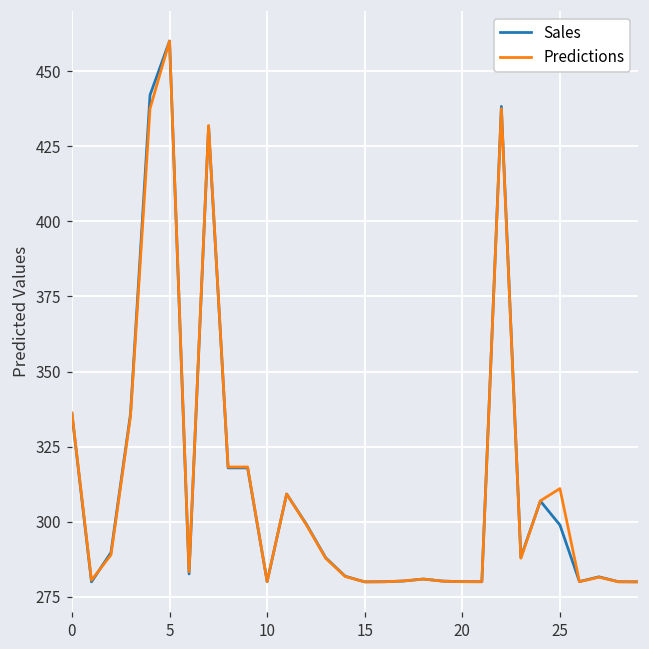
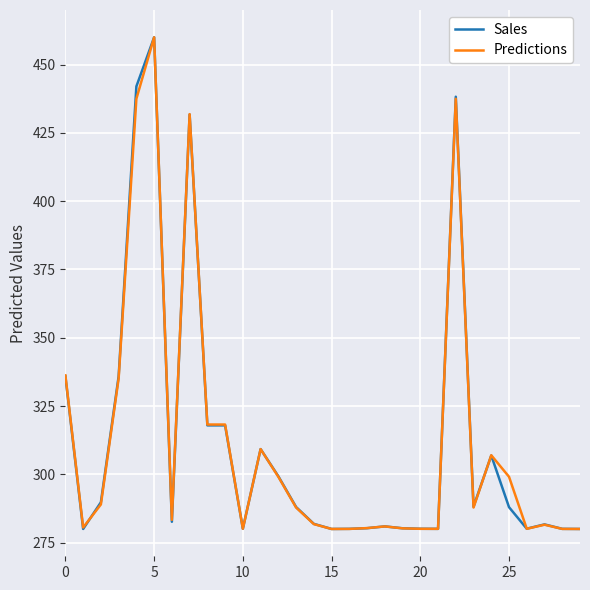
Sales, 25: 299 -> 288
Predictions, 25: 311 -> 299
